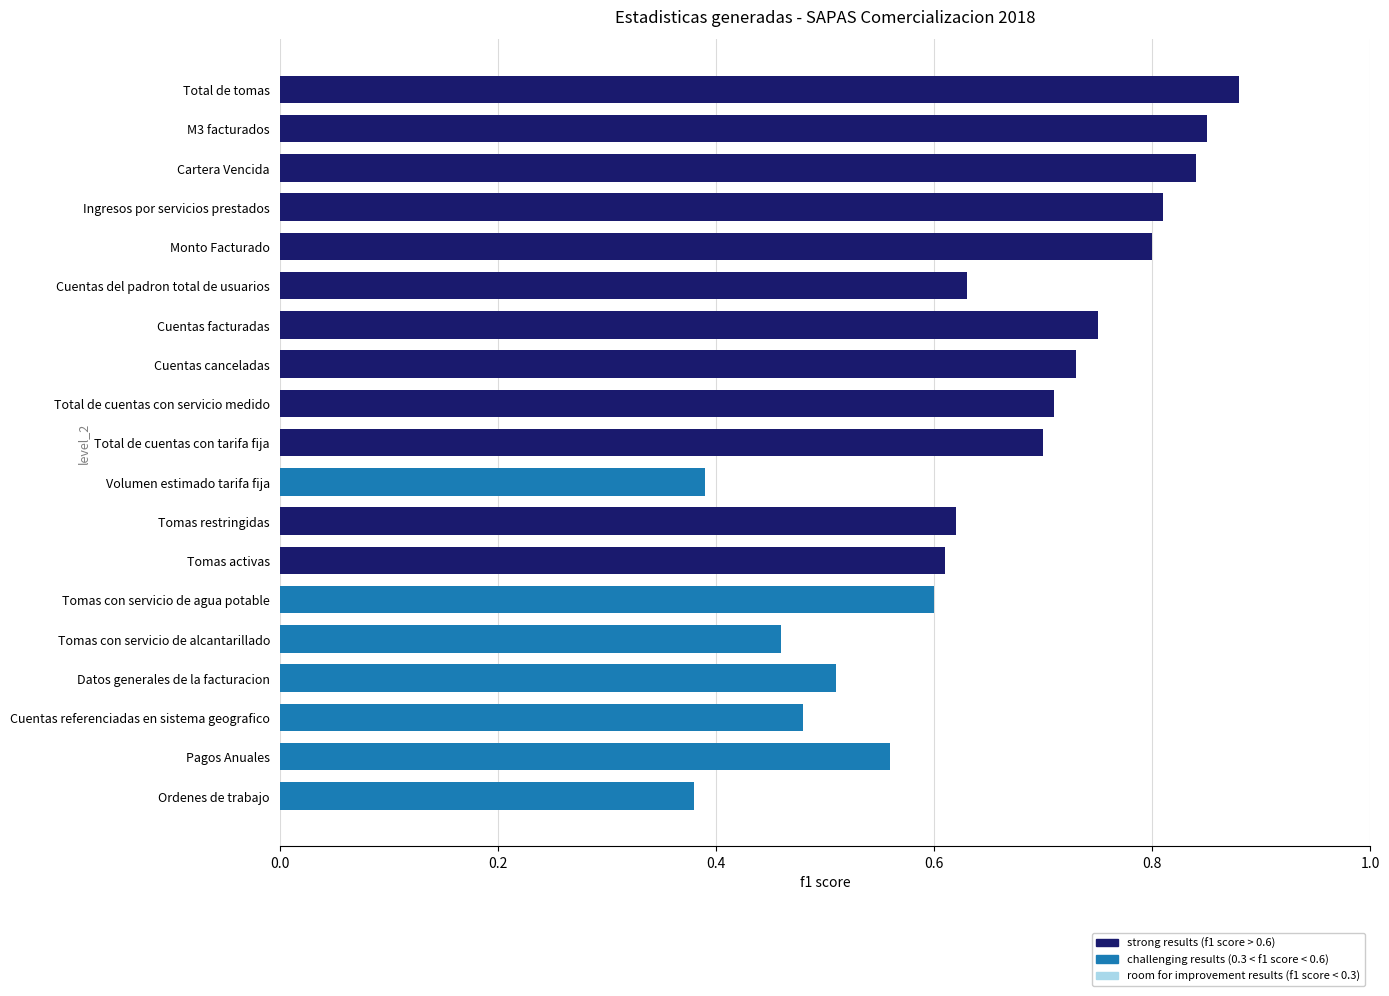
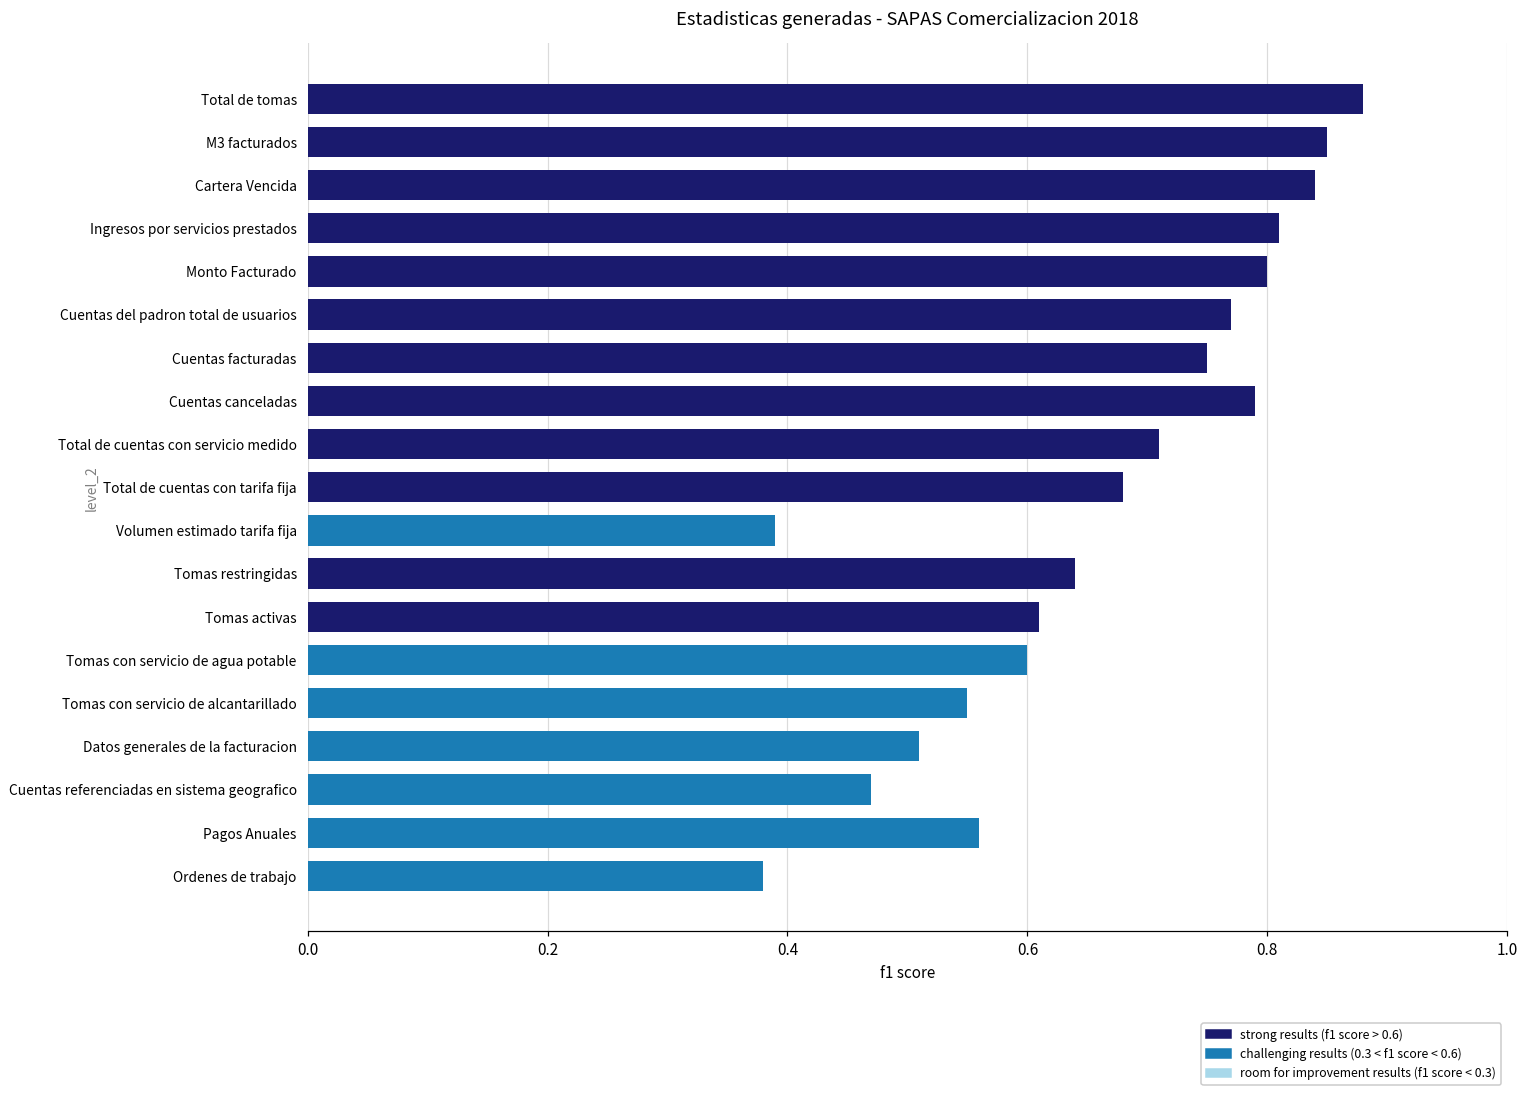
Cuentas del padron total de usuarios: 0.63 -> 0.77
Cuentas canceladas: 0.73 -> 0.79
Total de cuentas con tarifa fija: 0.70 -> 0.68
Tomas restringidas: 0.62 -> 0.64
Tomas con servicio de alcantarillado: 0.46 -> 0.55
Cuentas referenciadas en sistema geografico: 0.48 -> 0.47
